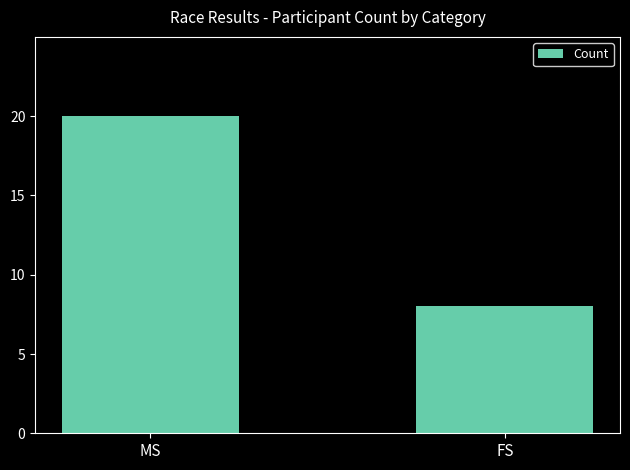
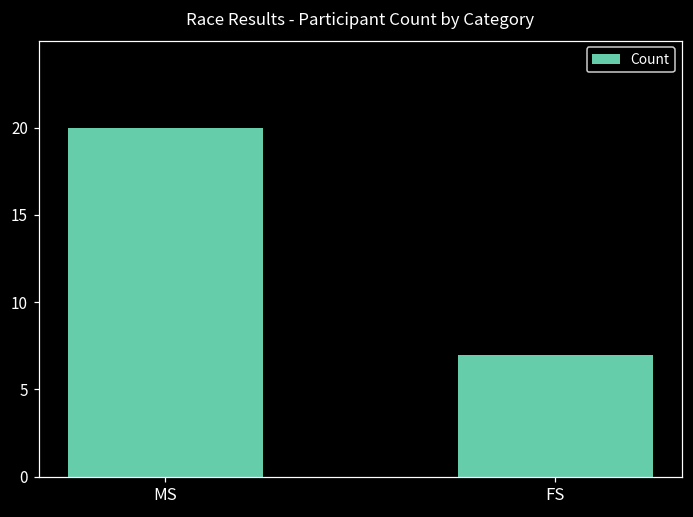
FS: 8 -> 7
